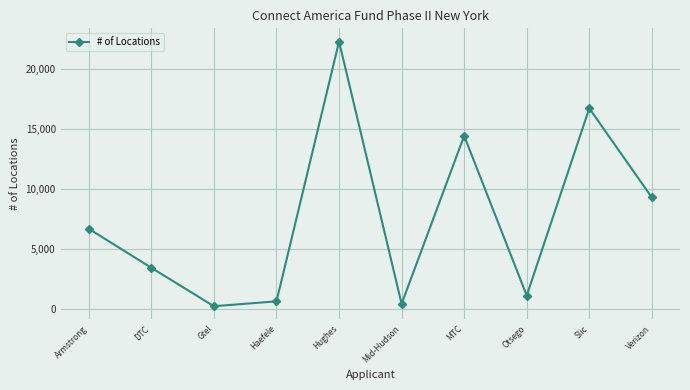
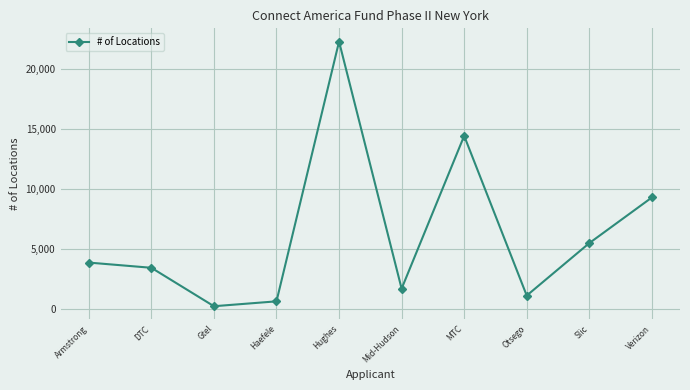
Armstrong: 6,700 -> 3,900
Mid-Hudson: 500 -> 1,700
Slic: 16,700 -> 5,500
